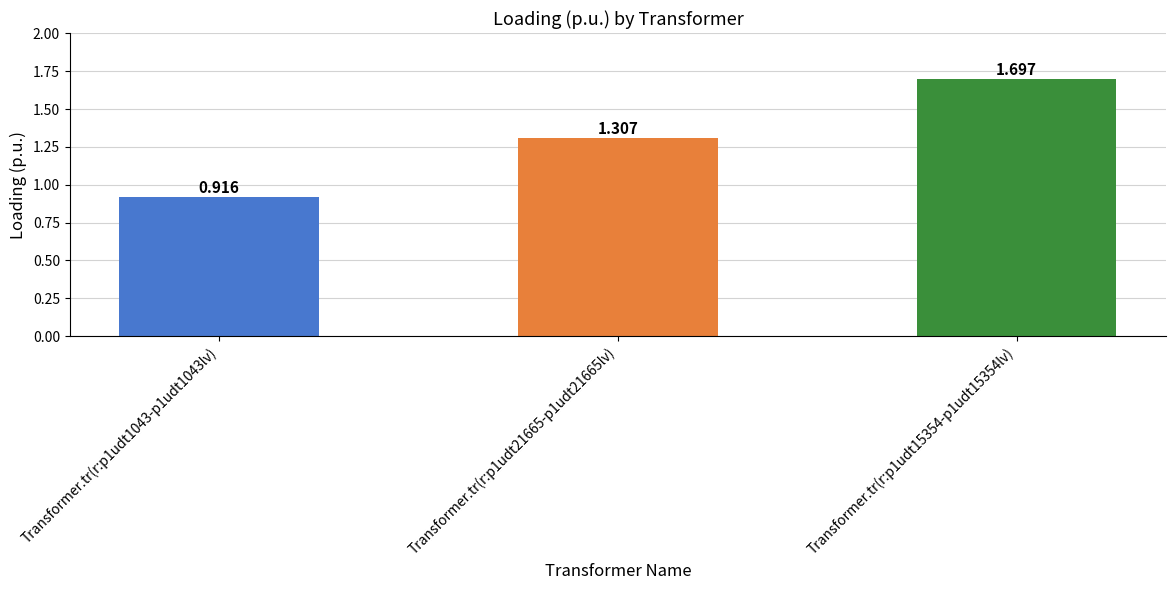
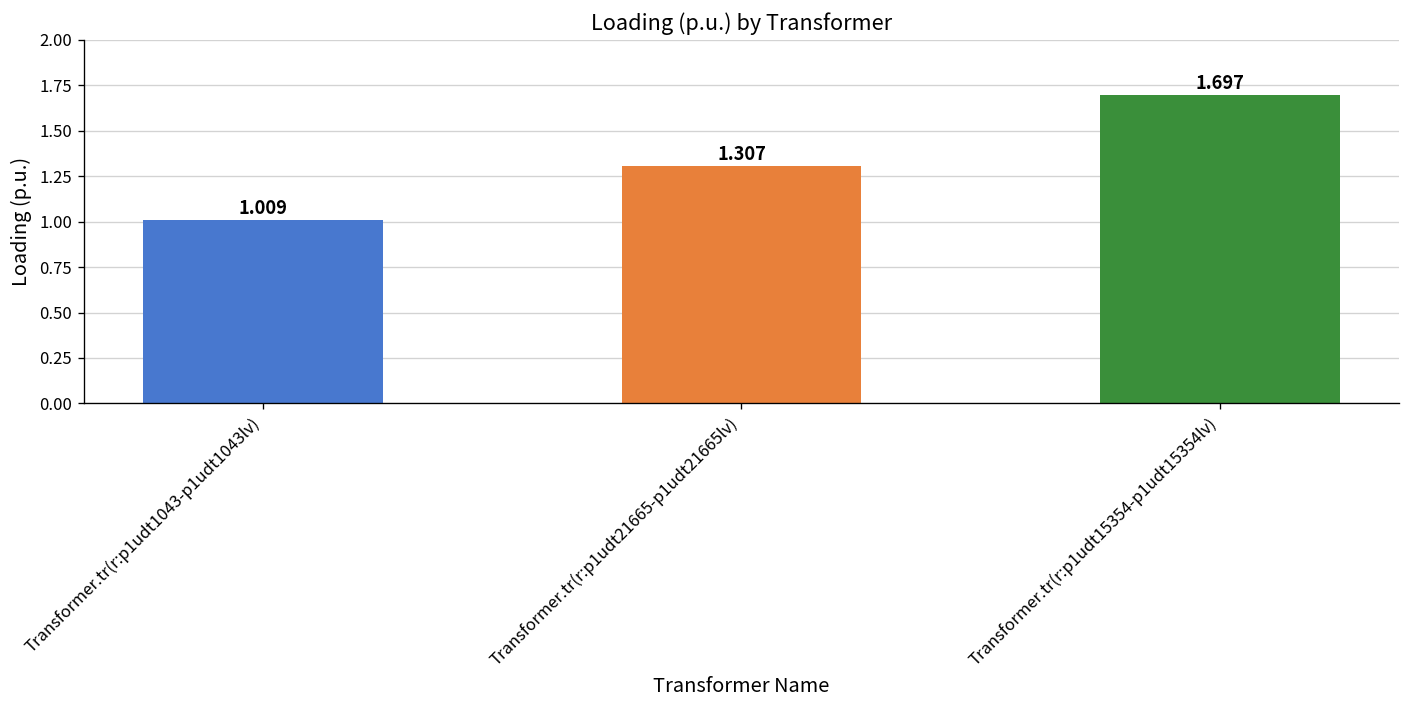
Transformer.tr(r:p1udt1043-p1udt1043lv): 0.916 -> 1.009
